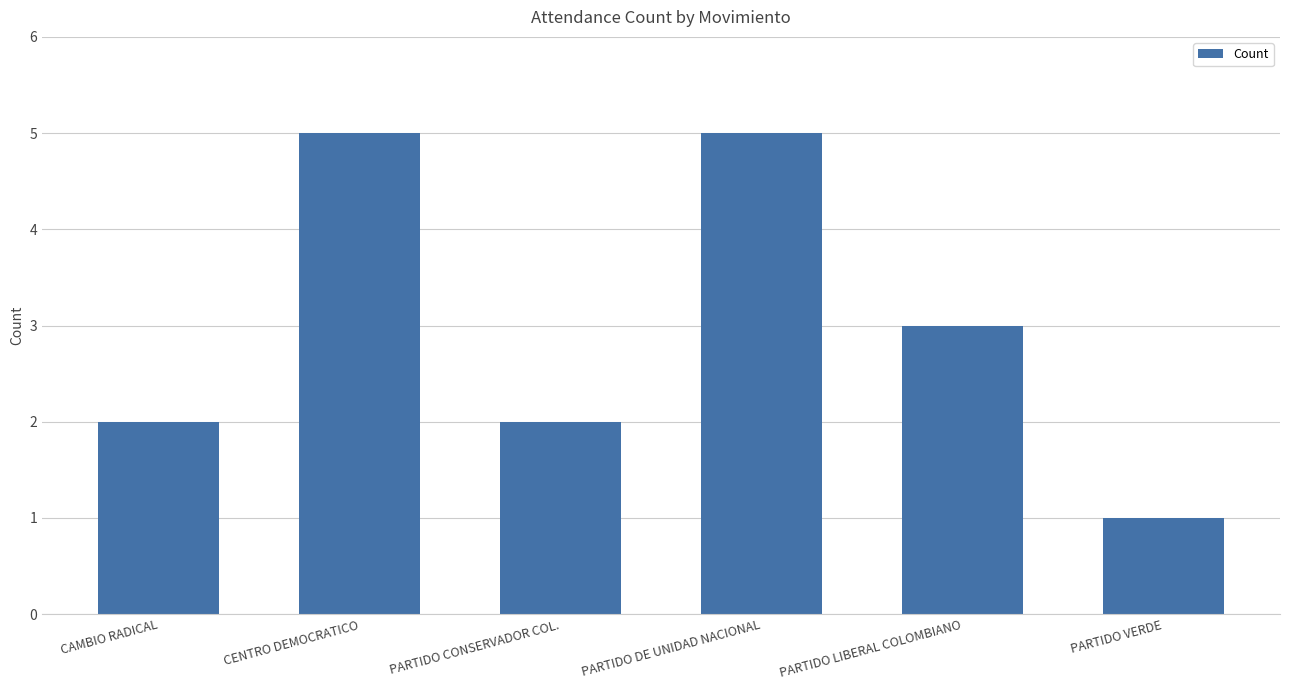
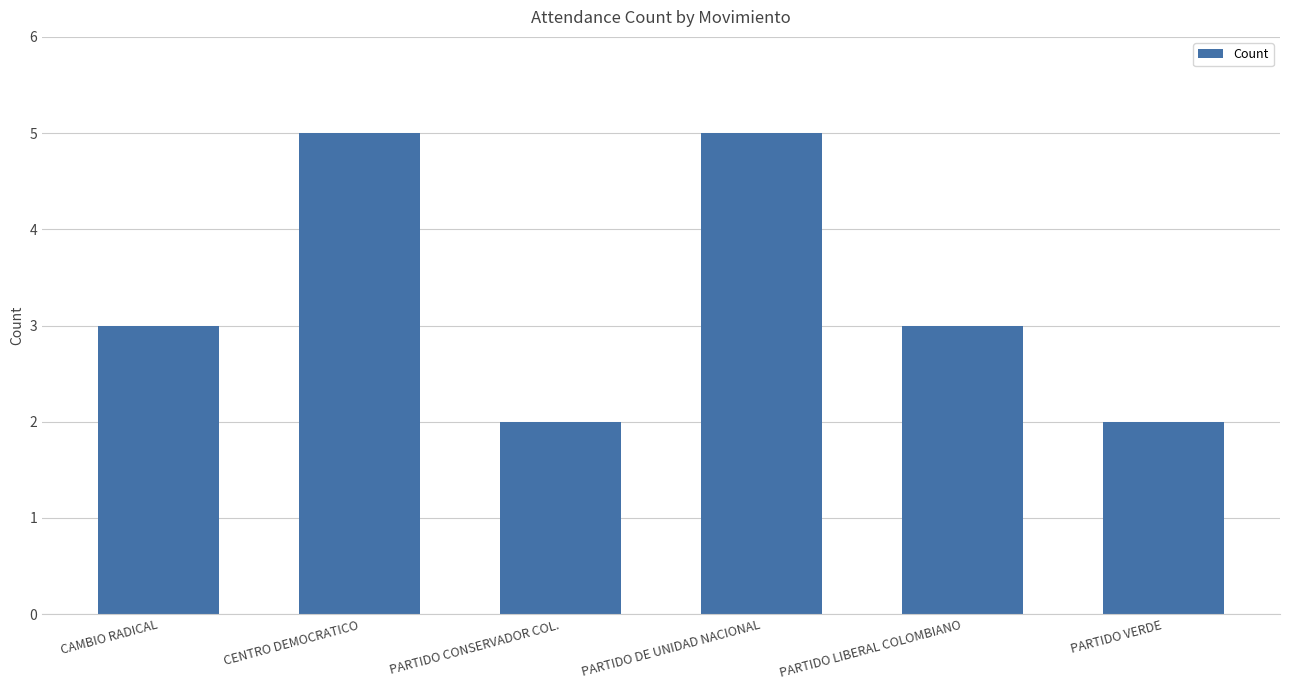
CAMBIO RADICAL: 2 -> 3
PARTIDO VERDE: 1 -> 2
